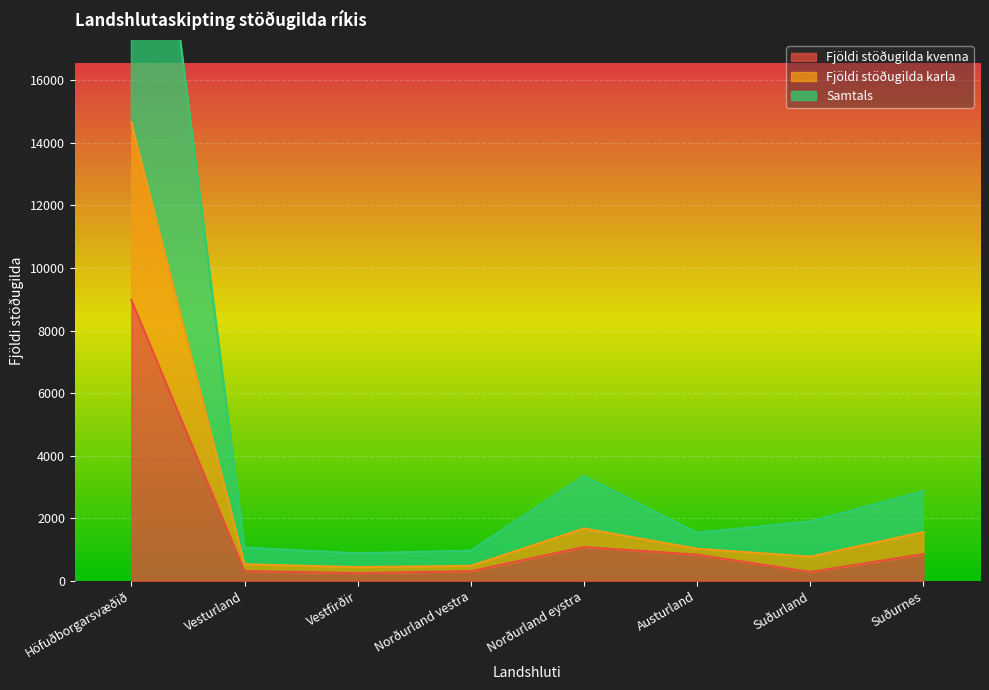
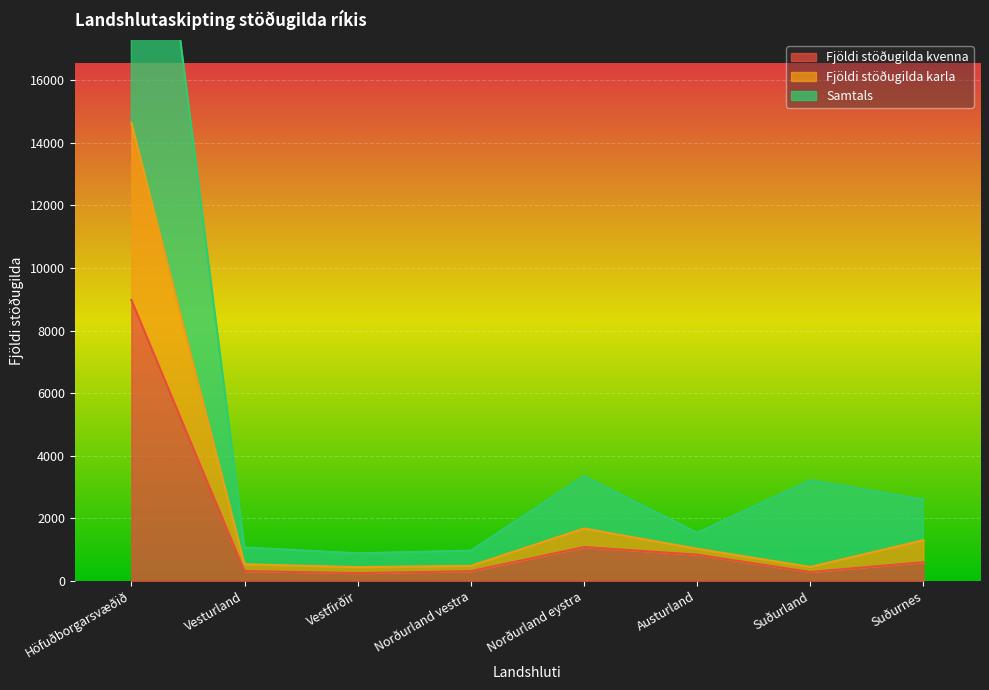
Fjöldi stöðugilda karla, Suðurland: 500 -> 200
Samtals, Suðurland: 1100 -> 2800
Fjöldi stöðugilda kvenna, Suðurnes: 900 -> 600
